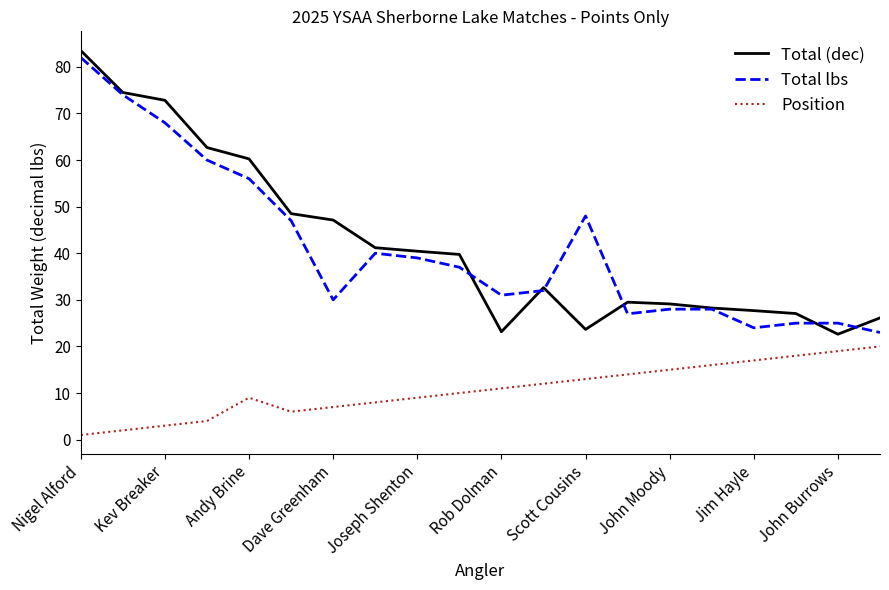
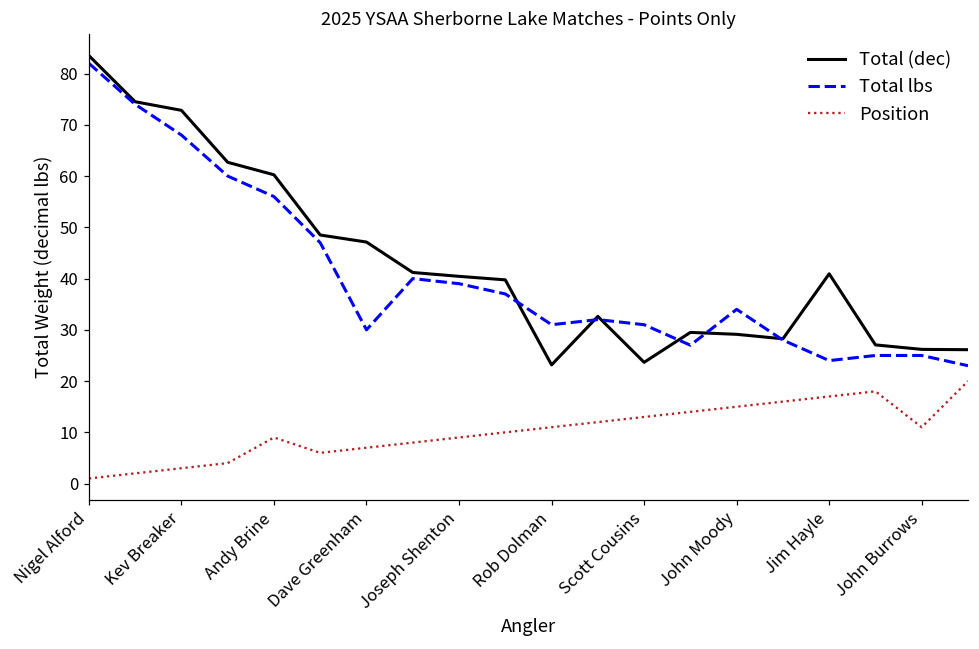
Total lbs, Scott Cousins: 48 -> 31
Total lbs, John Moody: 28 -> 34
Total (dec), Jim Hayle: 28 -> 41
Total (dec), John Burrows: 23 -> 26
Position, John Burrows: 19 -> 11
